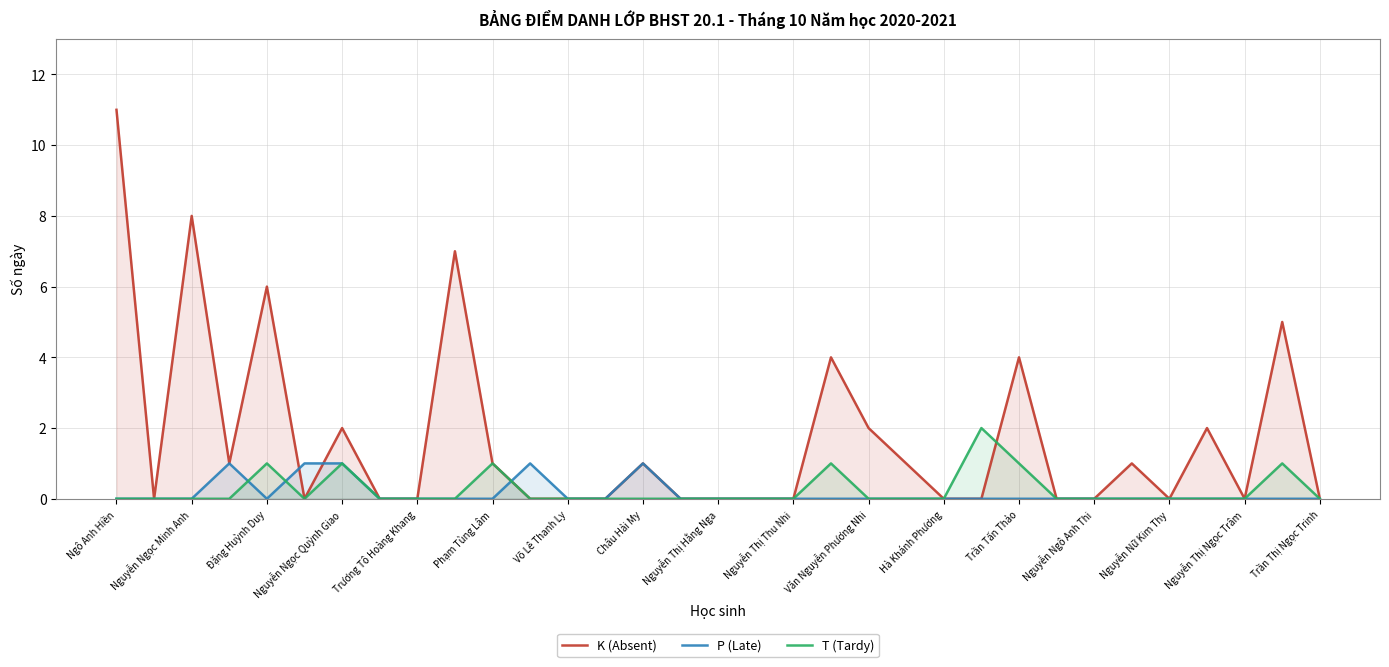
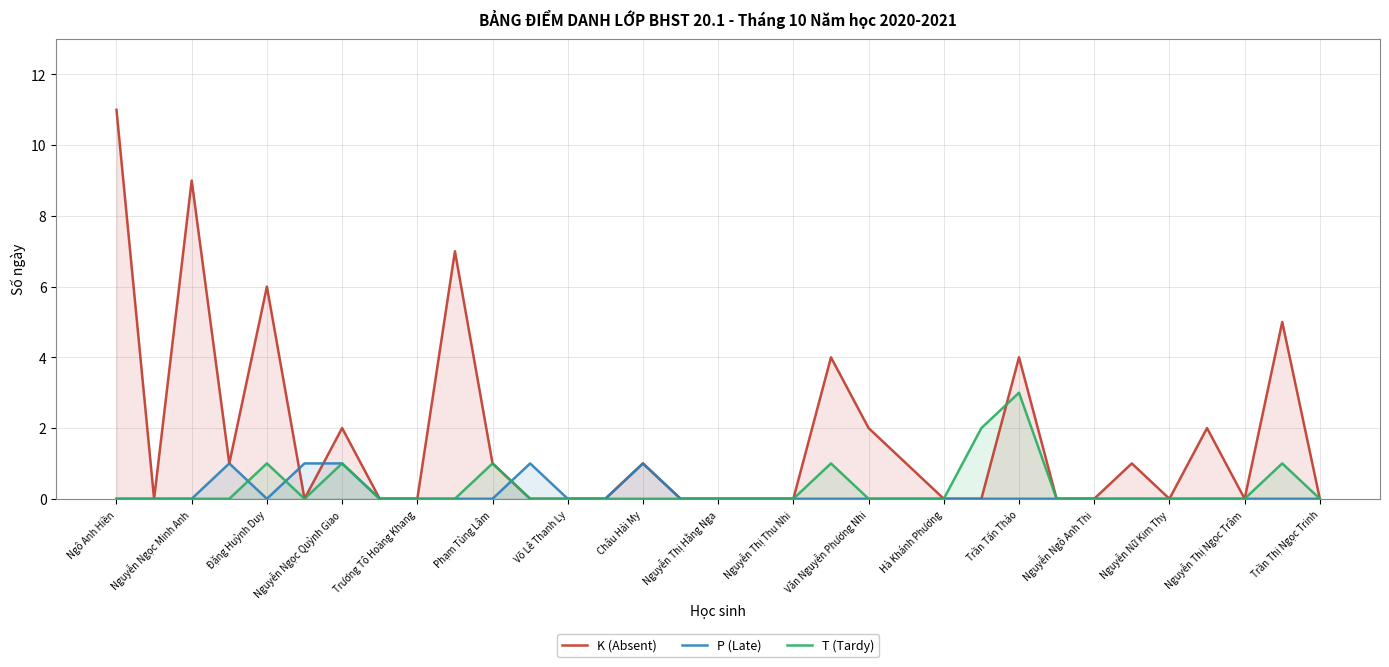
K (Absent), Nguyễn Ngọc Minh Anh: 8 -> 9
T (Tardy), Trần Tấn Thảo: 1 -> 3
